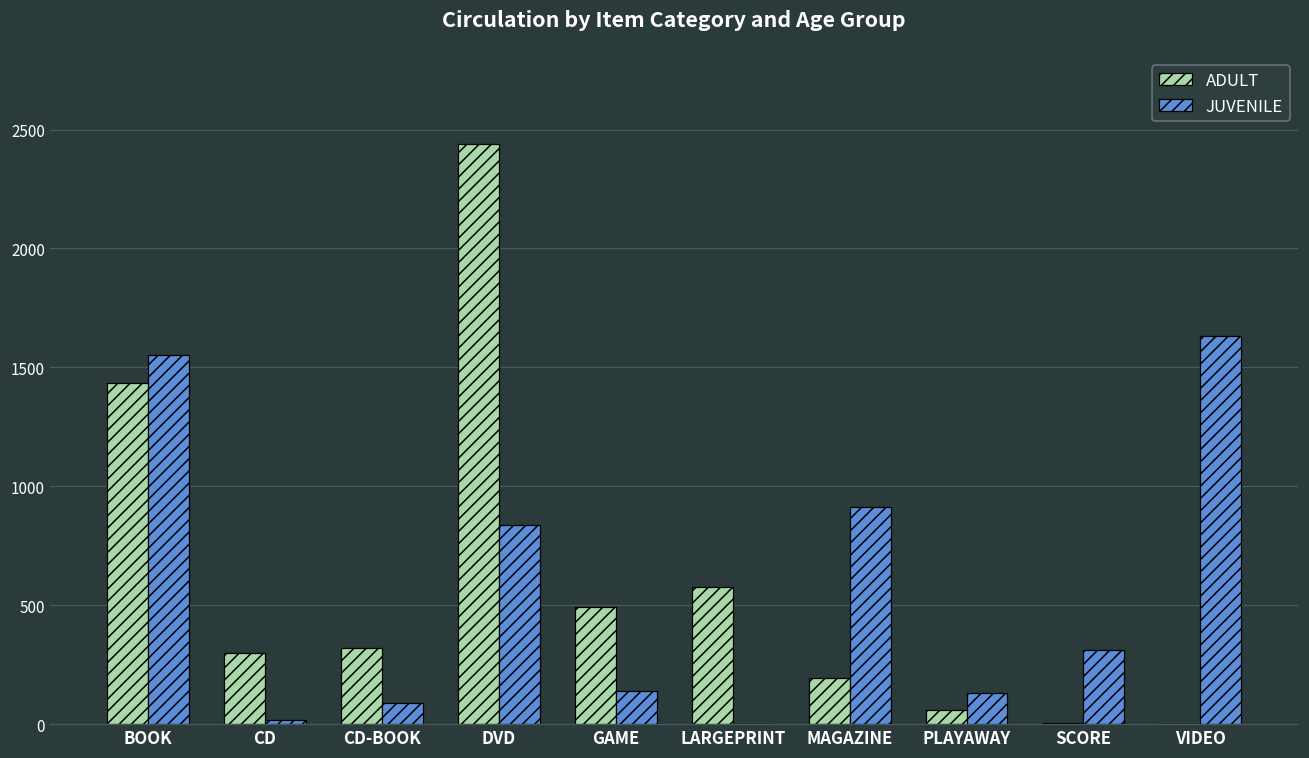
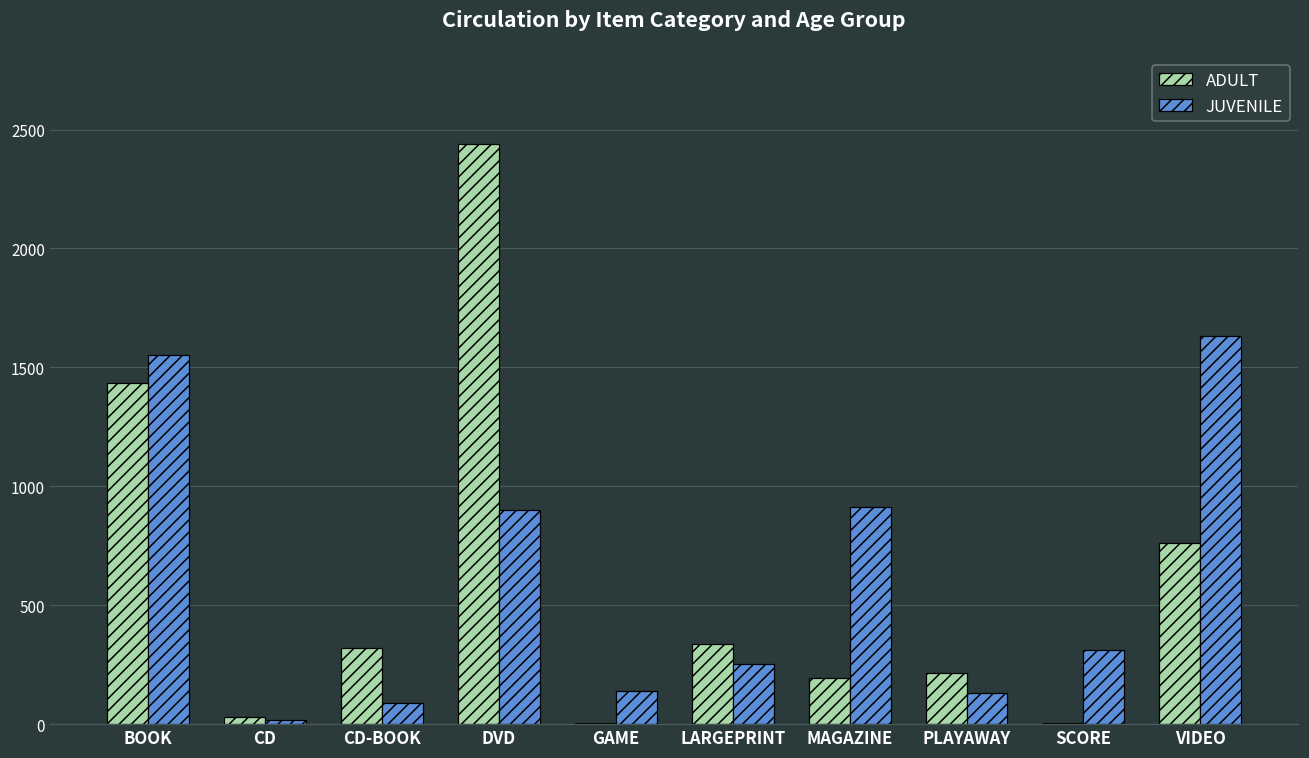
ADULT, CD: 300 -> 30
JUVENILE, DVD: 840 -> 900
ADULT, GAME: 490 -> 0
ADULT, LARGEPRINT: 580 -> 340
JUVENILE, LARGEPRINT: 0 -> 250
ADULT, PLAYAWAY: 60 -> 220
ADULT, VIDEO: 0 -> 760
